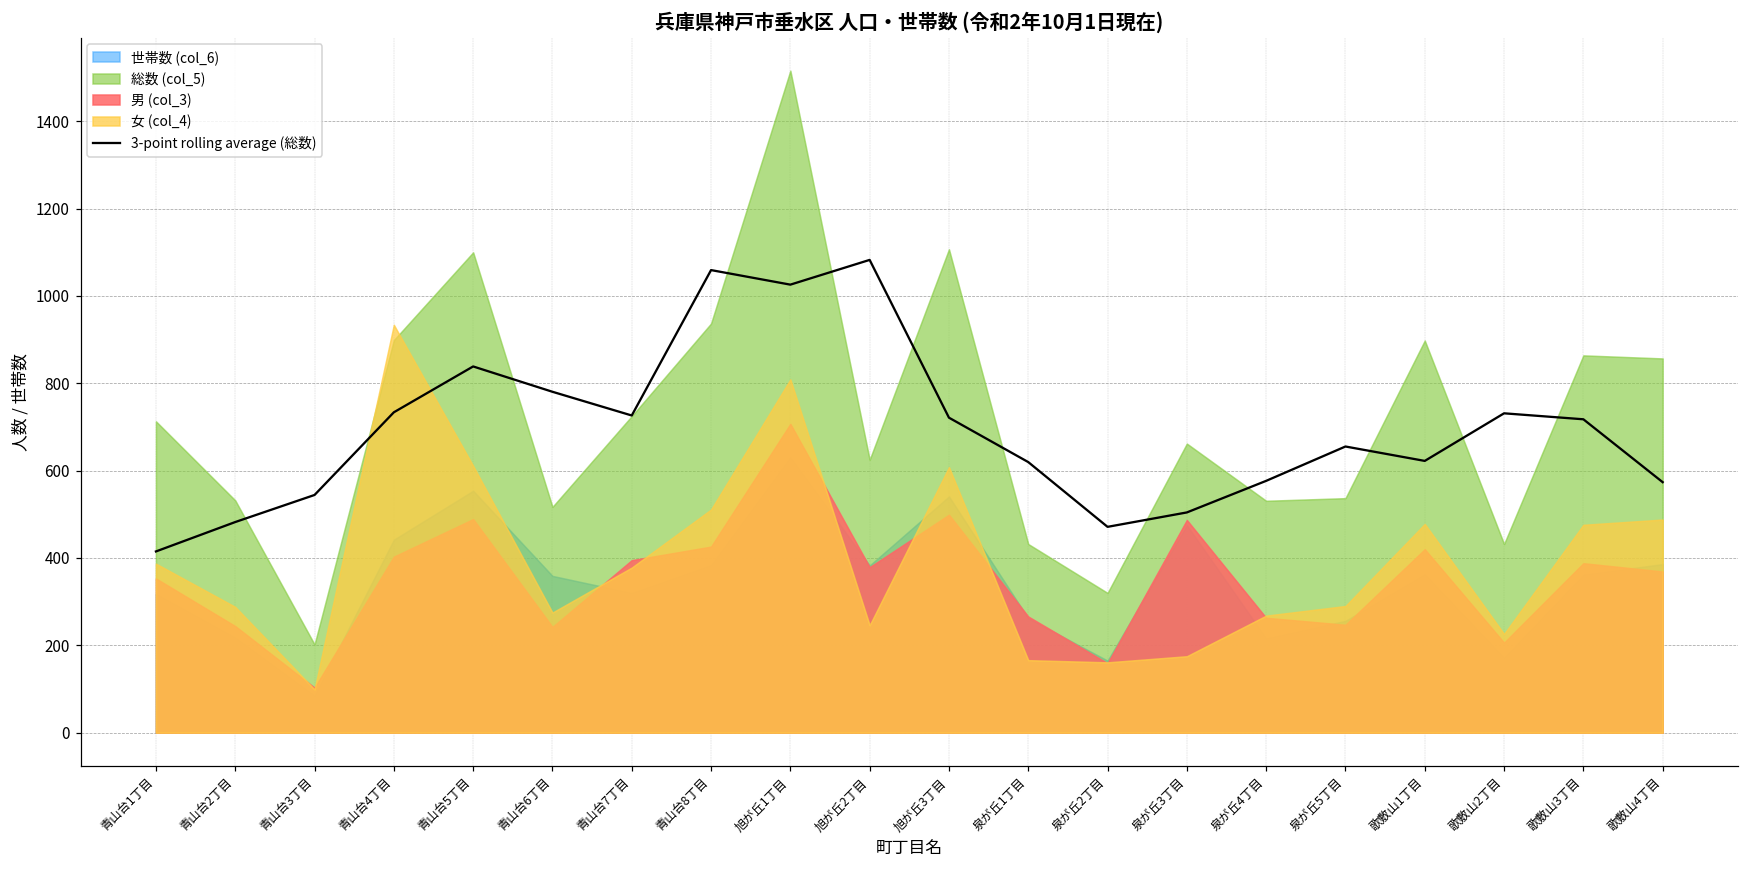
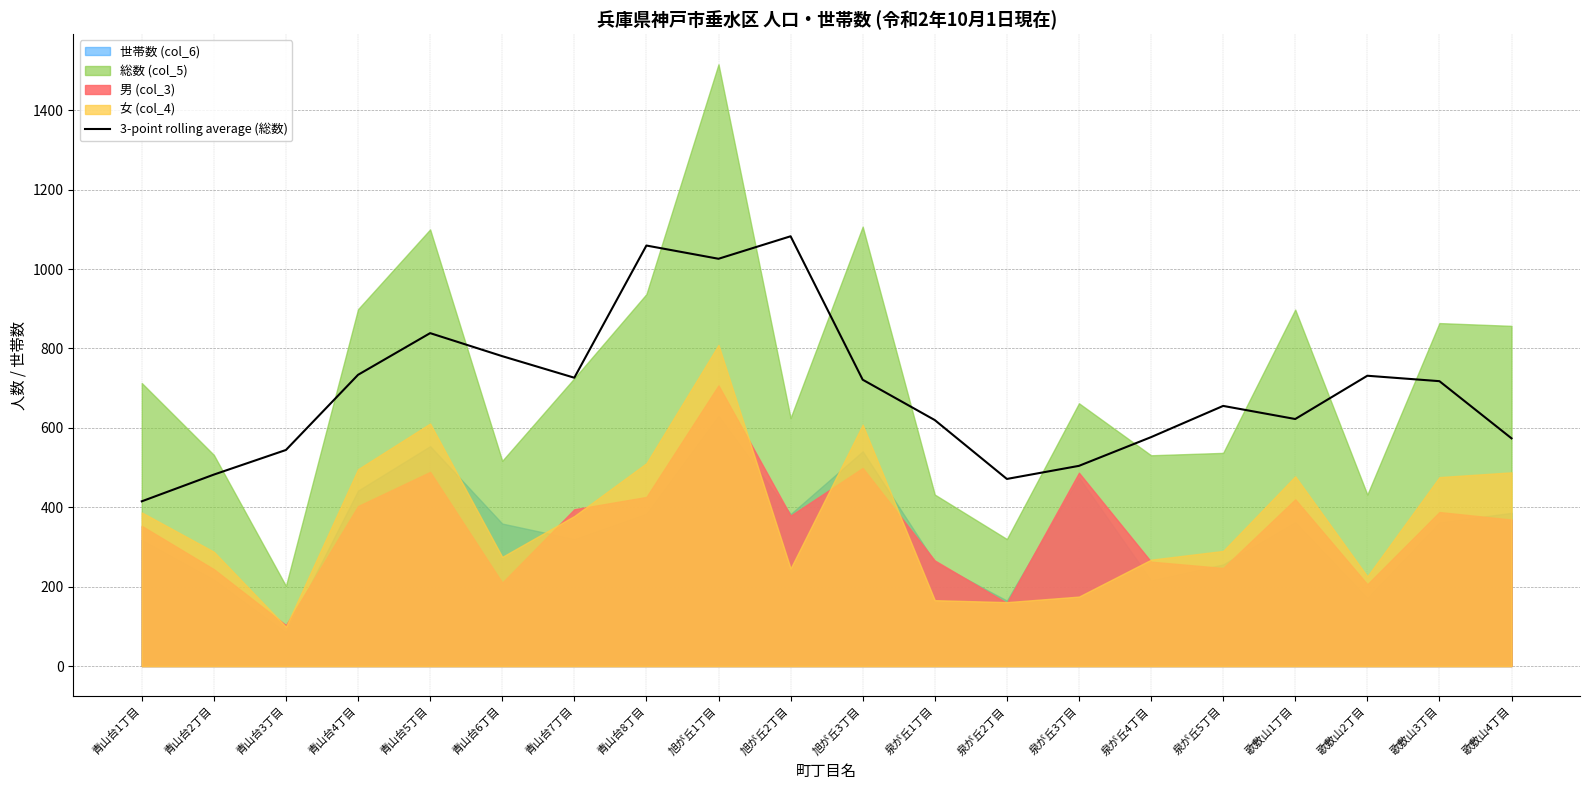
女 (col_4), 青山台4丁目: 930 -> 500
男 (col_3), 青山台6丁目: 240 -> 210
